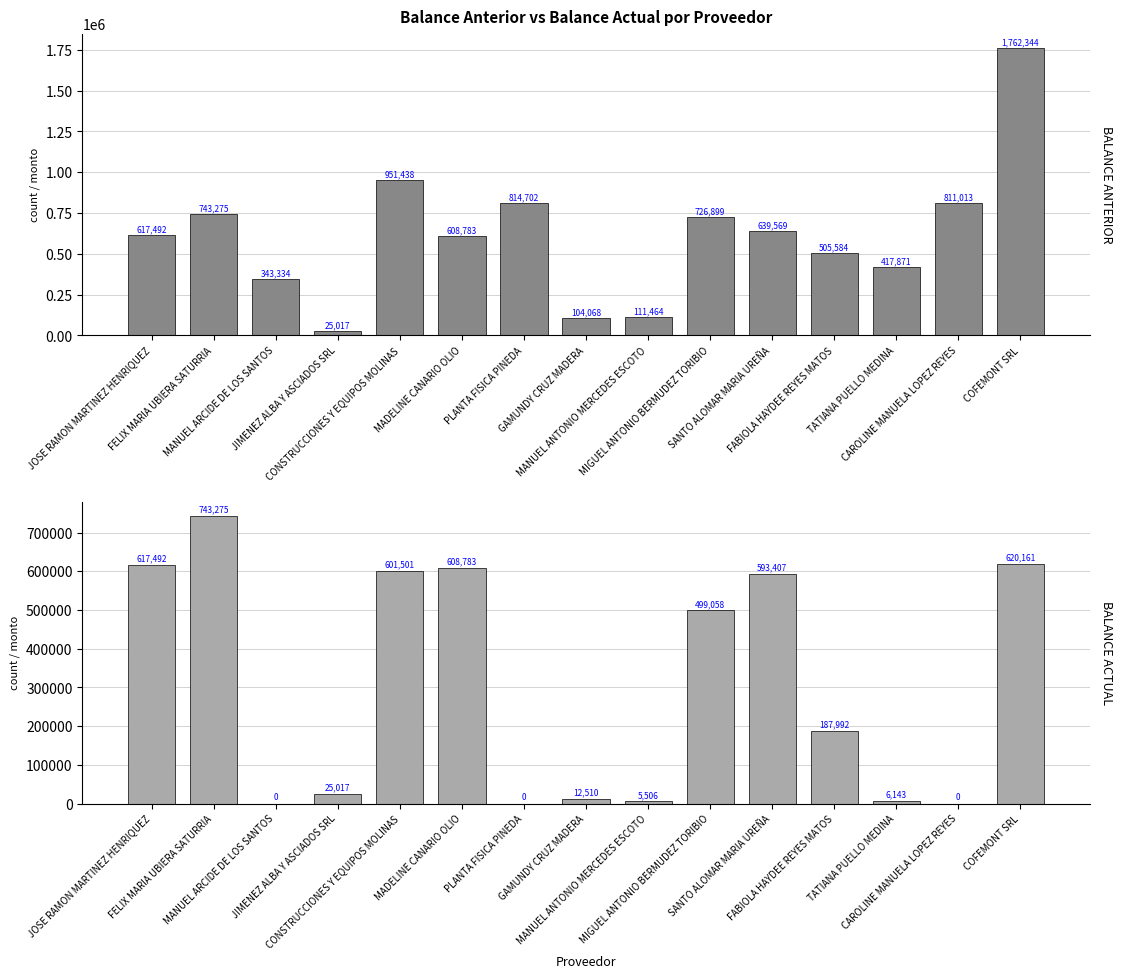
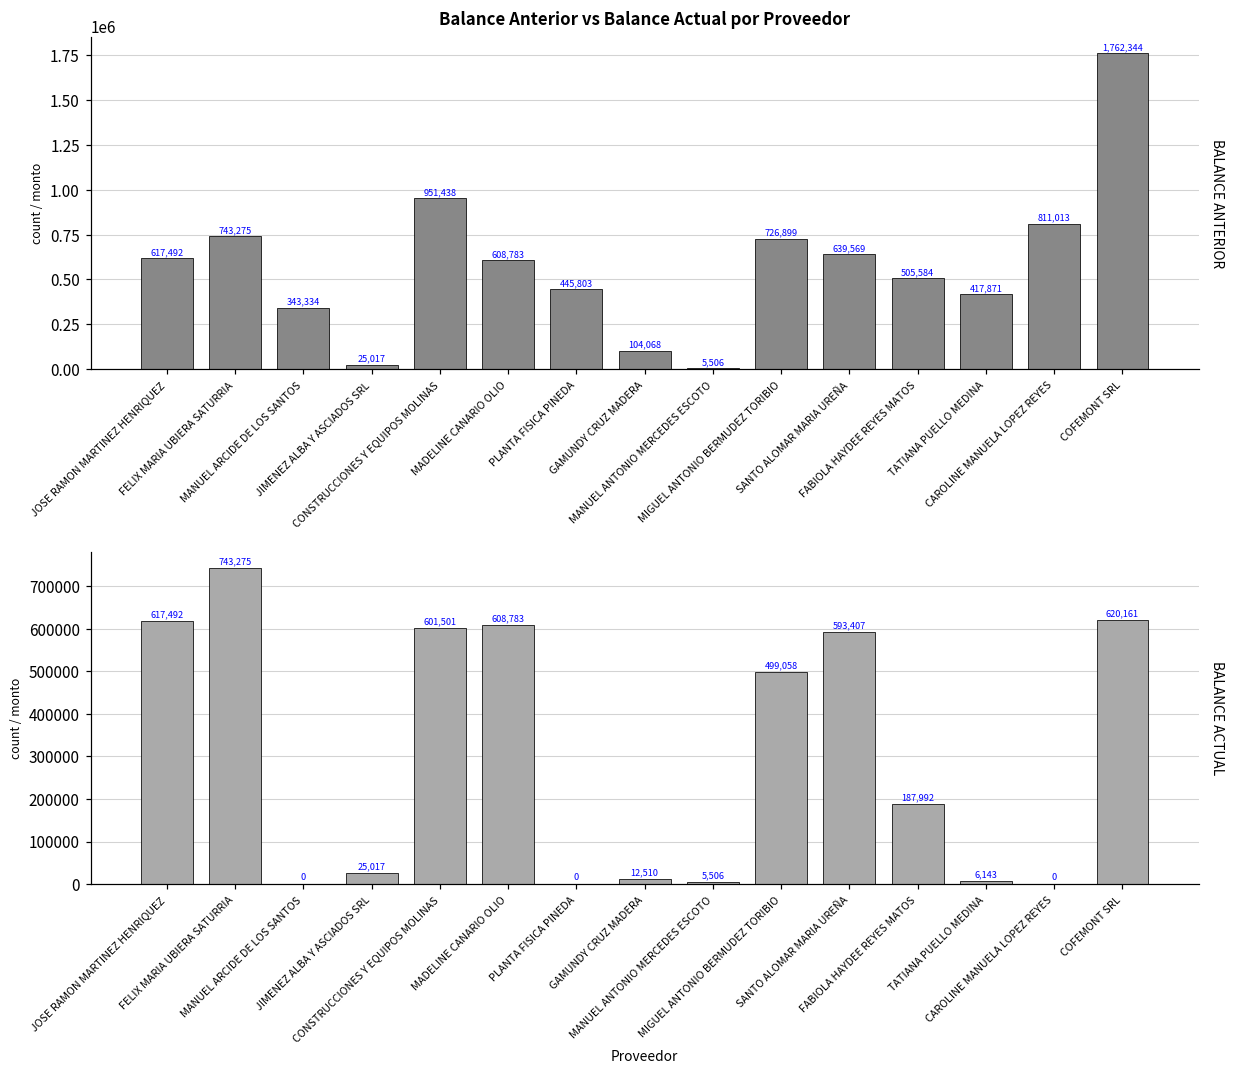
Balance Anterior vs Balance Actual por Proveedor, PLANTA FISICA PINEDA: 814,702 -> 445,803
Balance Anterior vs Balance Actual por Proveedor, MANUEL ANTONIO MERCEDES ESCOTO: 111,464 -> 5,506
